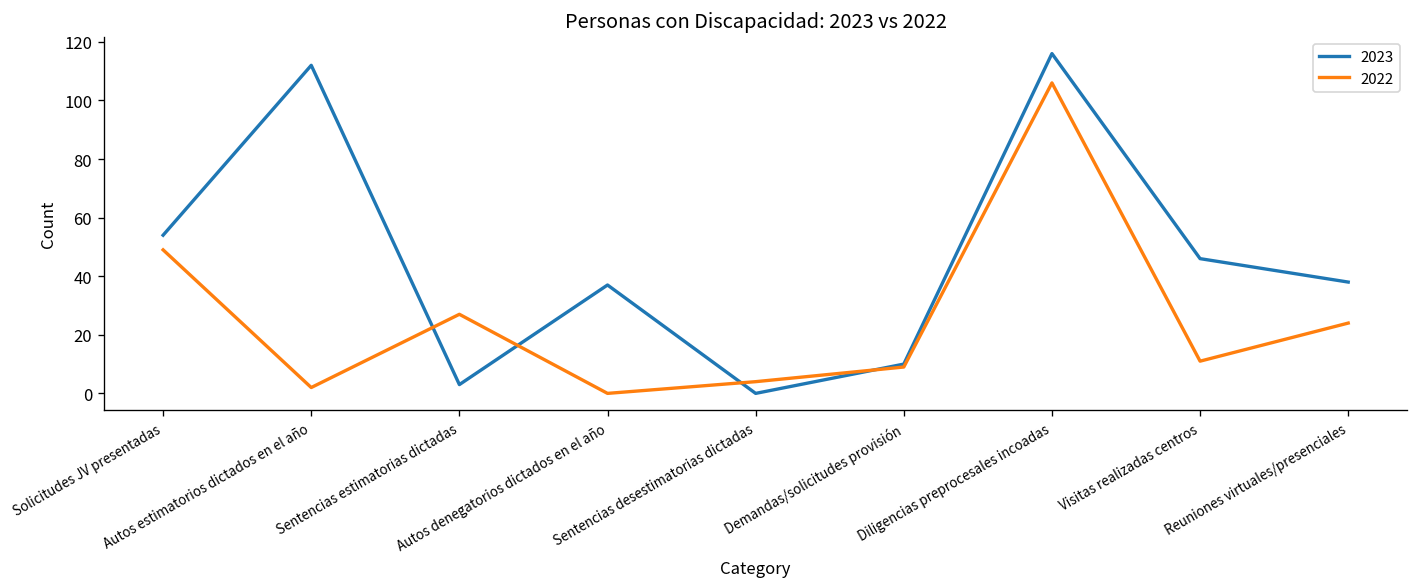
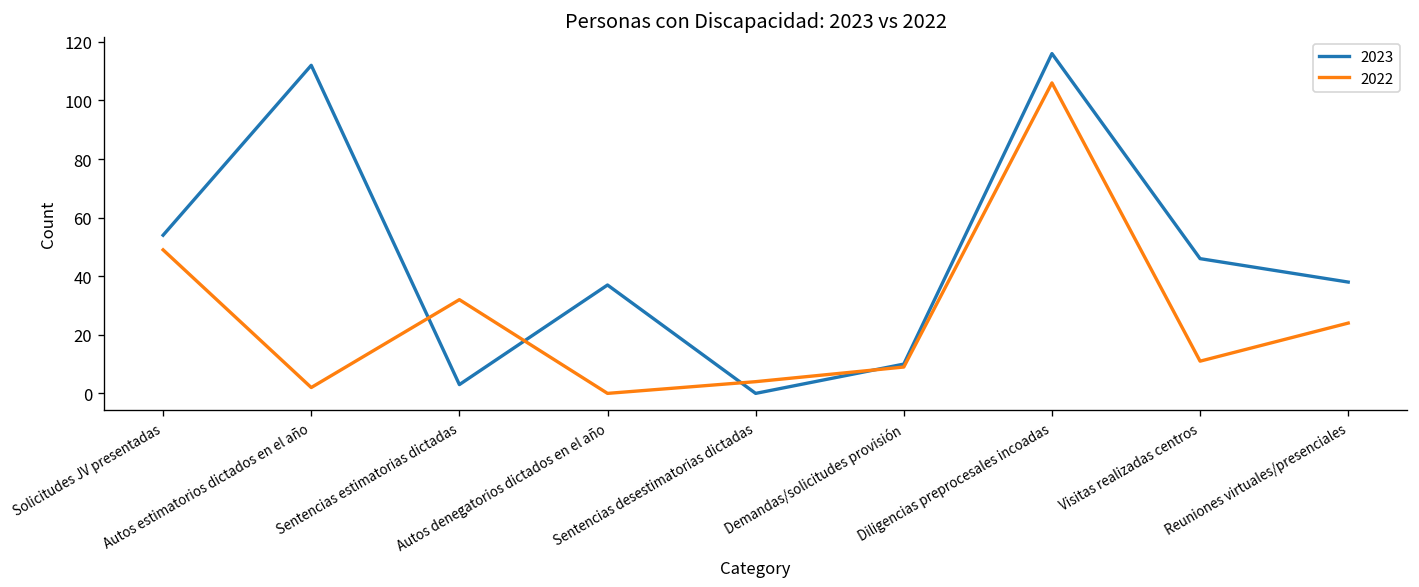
2022, Sentencias estimatorias dictadas: 27 -> 32
